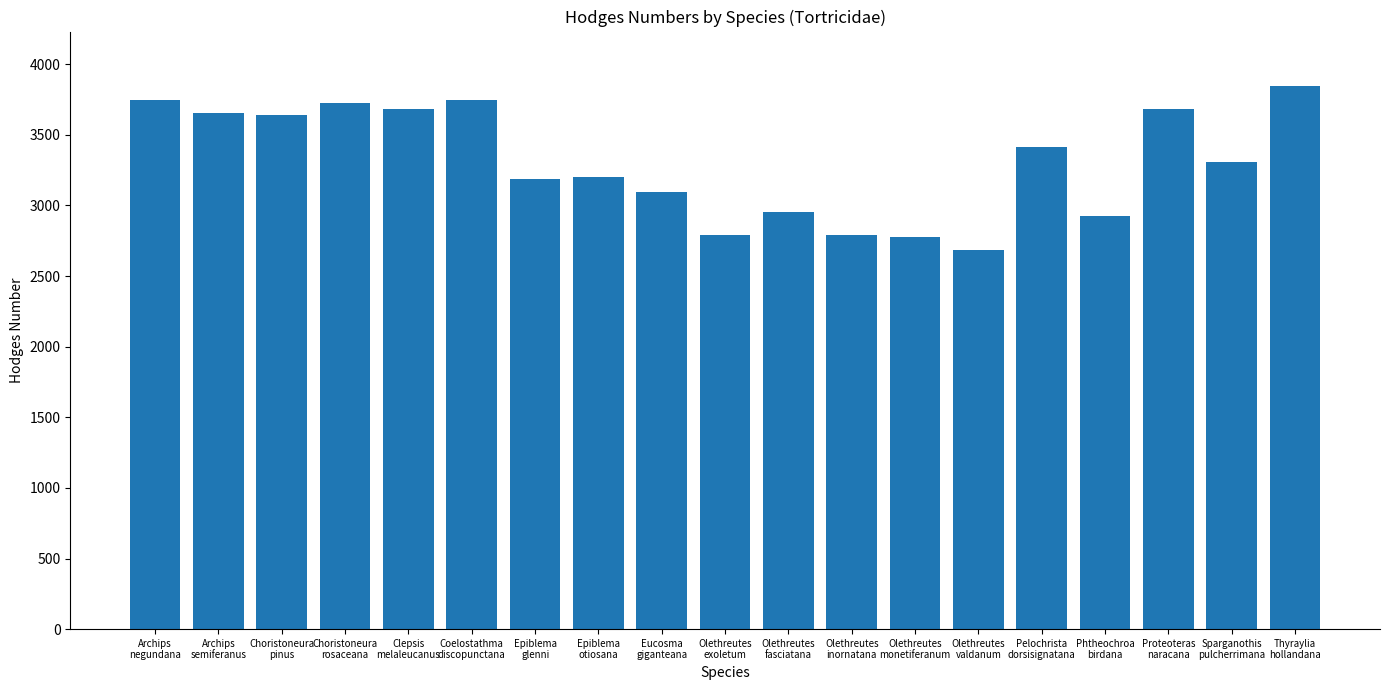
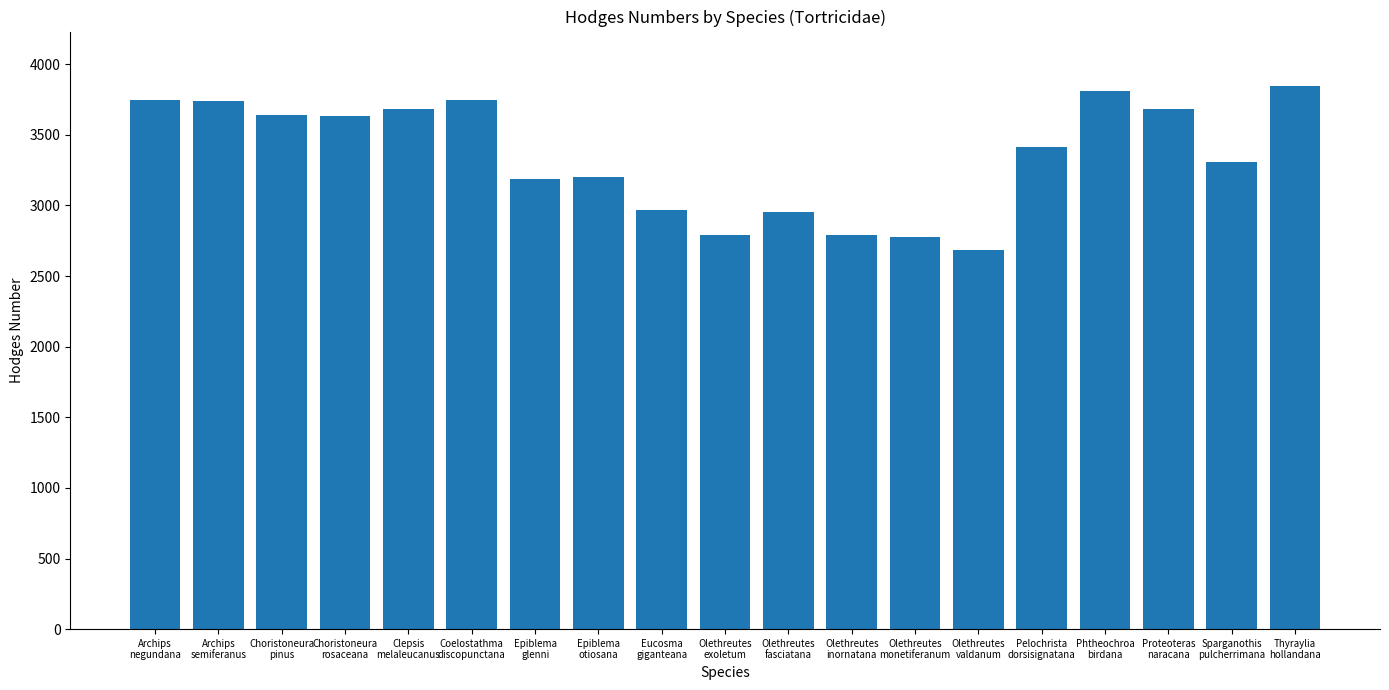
Archips semiferanus: 3650 -> 3740
Choristoneura rosaceana: 3720 -> 3640
Eucosma giganteana: 3100 -> 2970
Phtheochroa birdana: 2930 -> 3810
